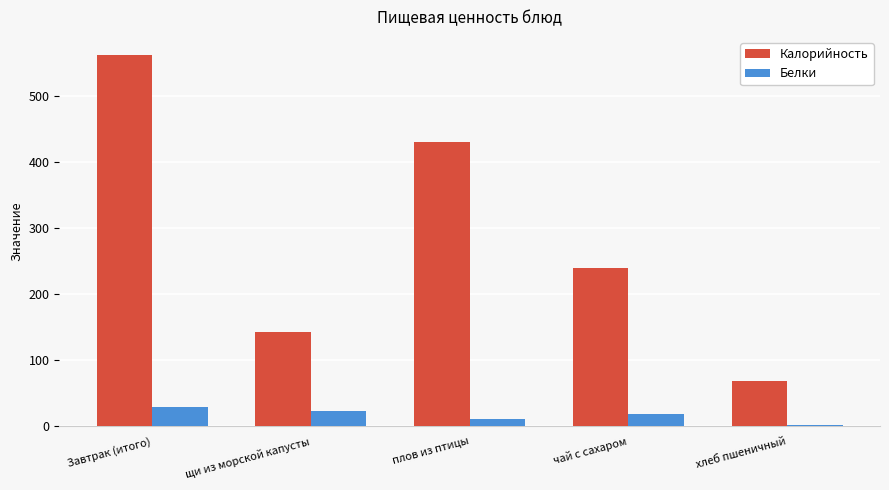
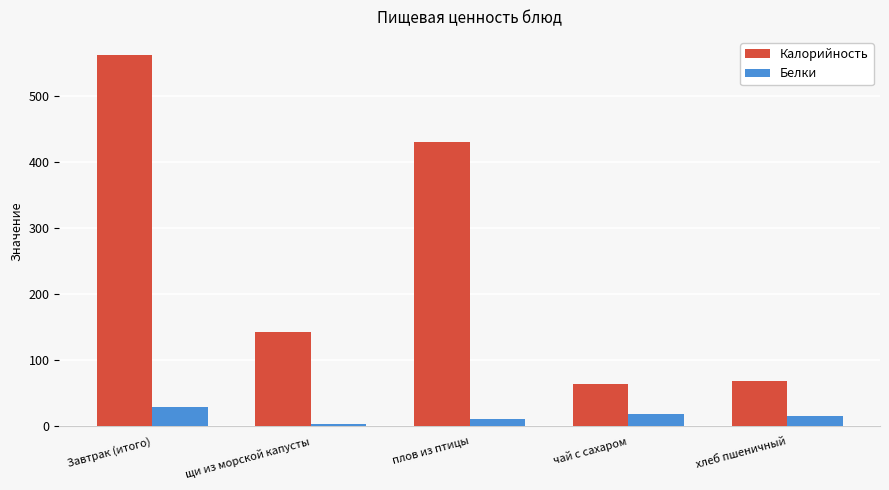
Белки, щи из морской капусты: 20 -> 0
Калорийность, чай с сахаром: 240 -> 60
Белки, хлеб пшеничный: 0 -> 20
